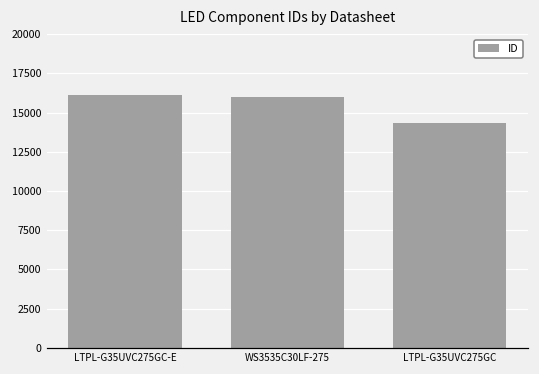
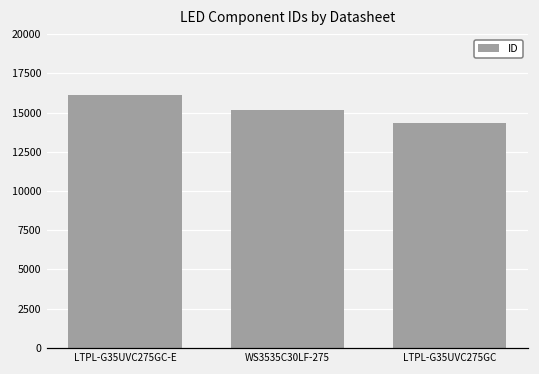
WS3535C30LF-275: 16000 -> 15200
